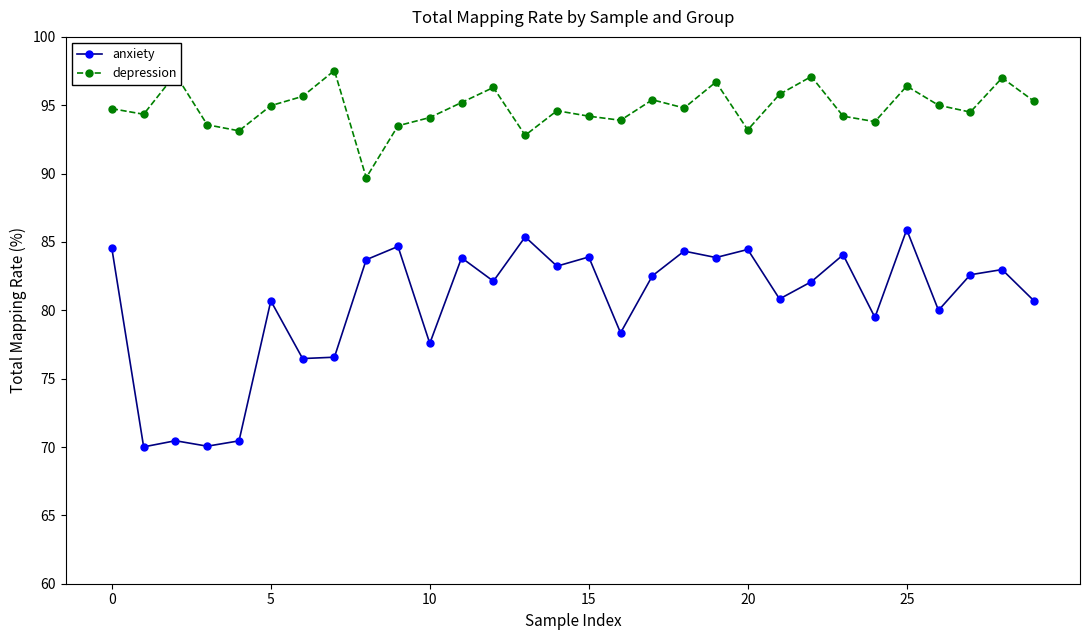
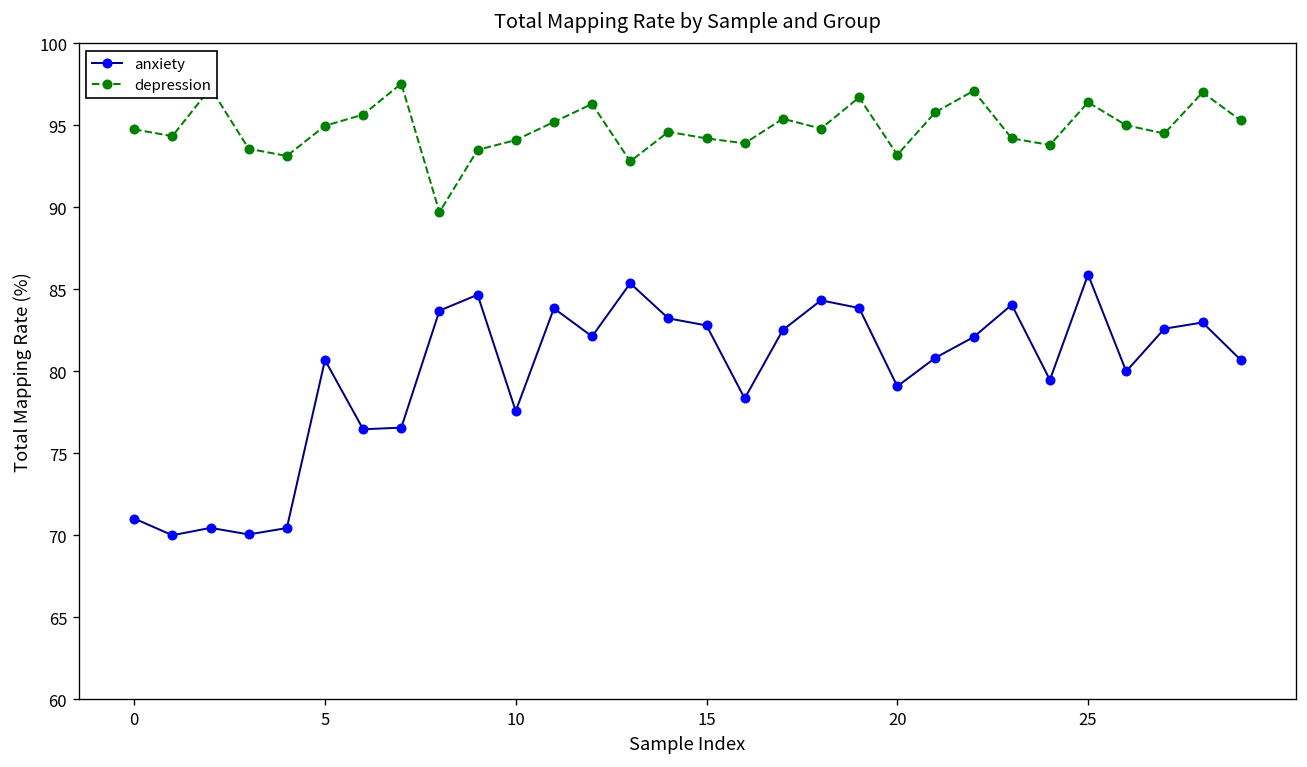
anxiety, 0: 84.5 -> 71.0
anxiety, 15: 83.9 -> 82.8
anxiety, 20: 84.5 -> 79.1
